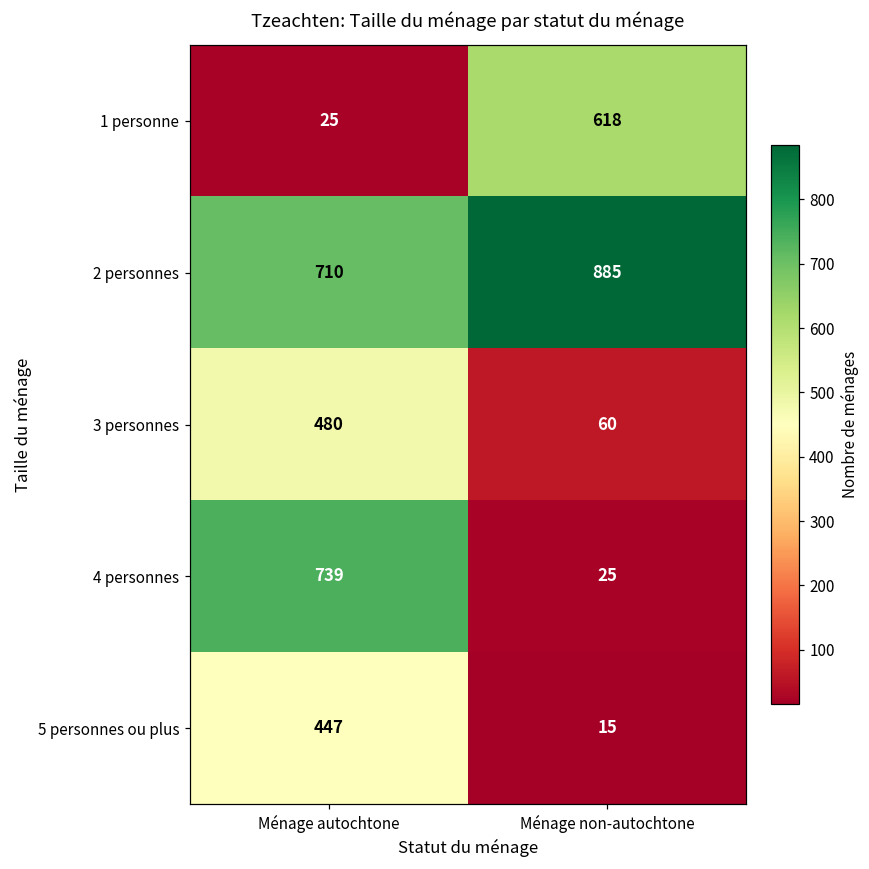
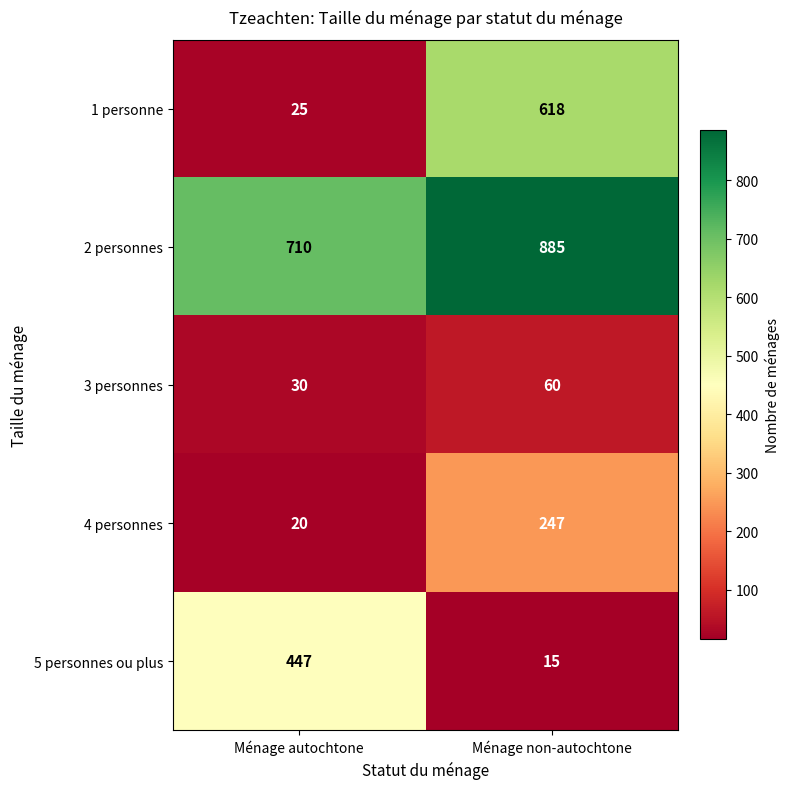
3 personnes, Ménage autochtone: 480 -> 30
4 personnes, Ménage autochtone: 739 -> 20
4 personnes, Ménage non-autochtone: 25 -> 247
